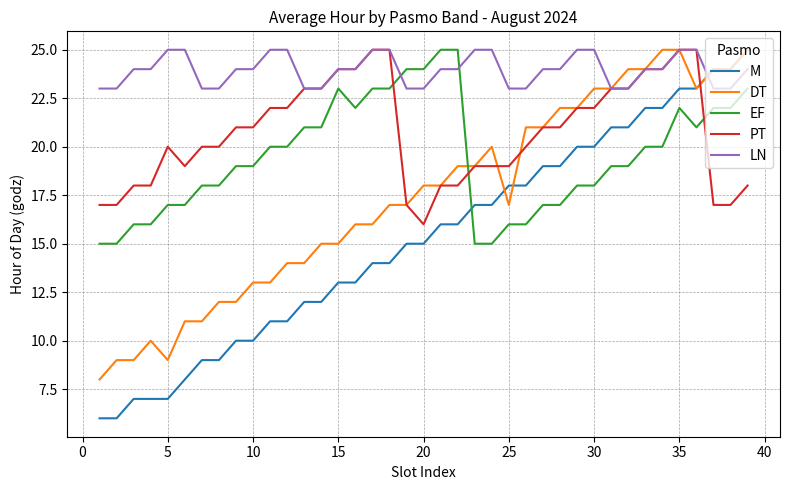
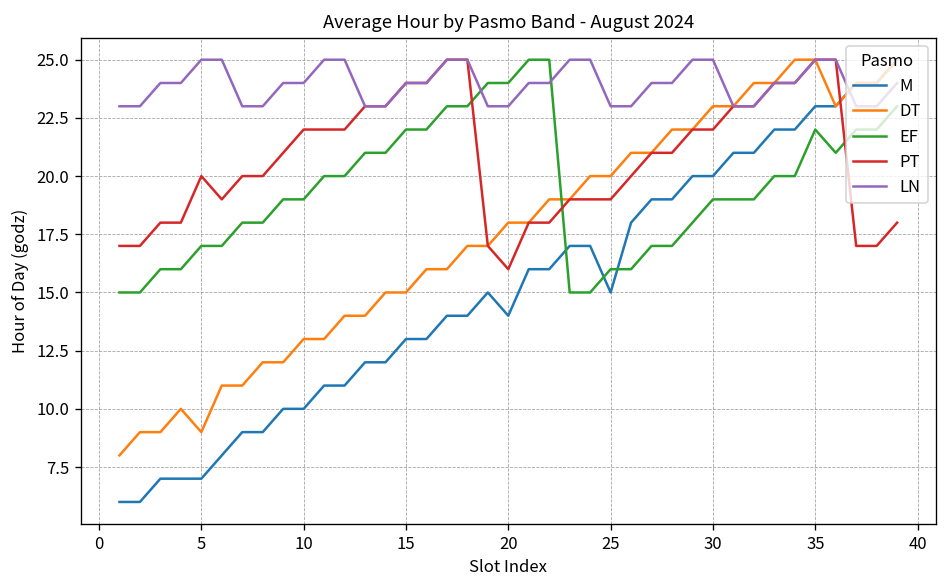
PT, 10: 21 -> 22
EF, 15: 23 -> 22
M, 20: 15 -> 14
M, 25: 18 -> 15
DT, 25: 17 -> 20
EF, 30: 18 -> 19
